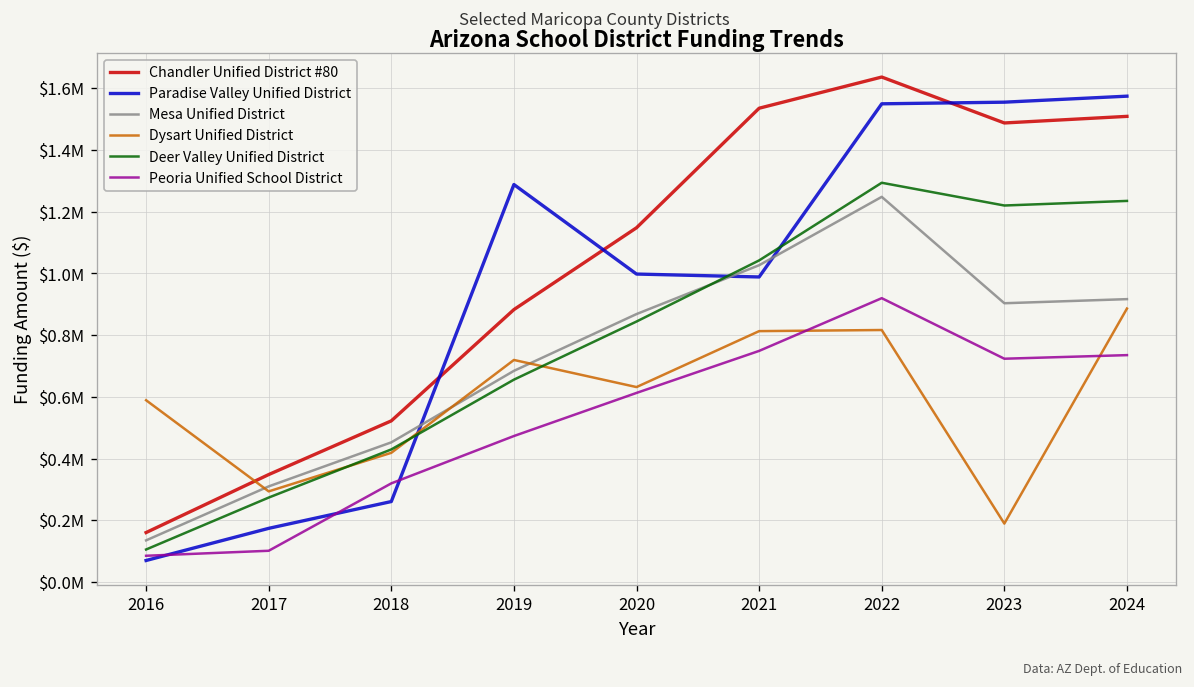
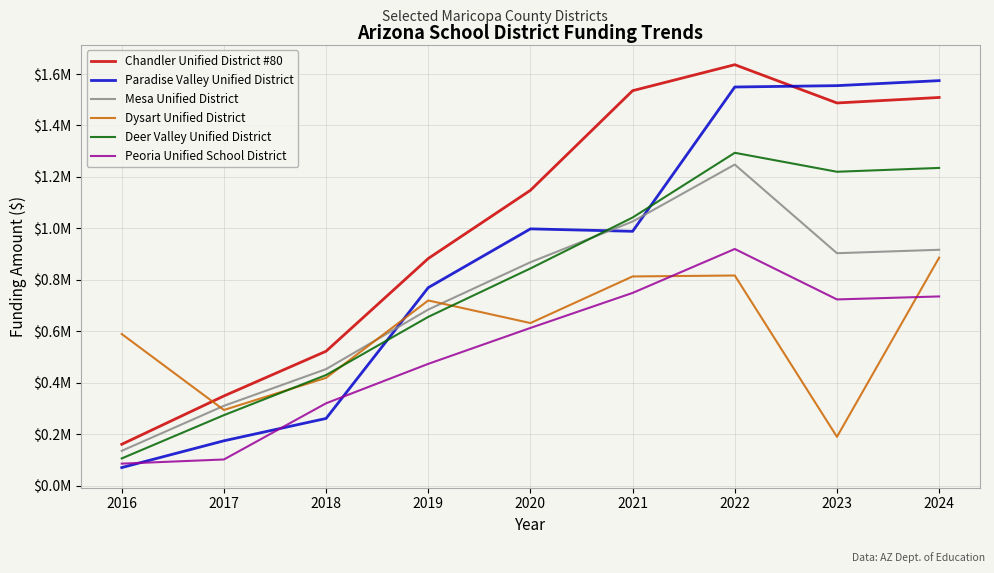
Paradise Valley Unified District, 2019: $1290000 -> $770000
